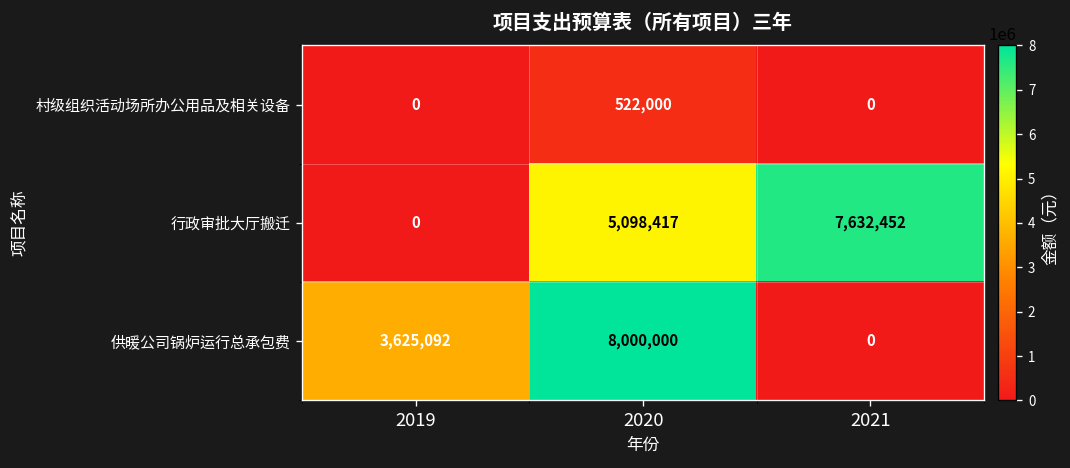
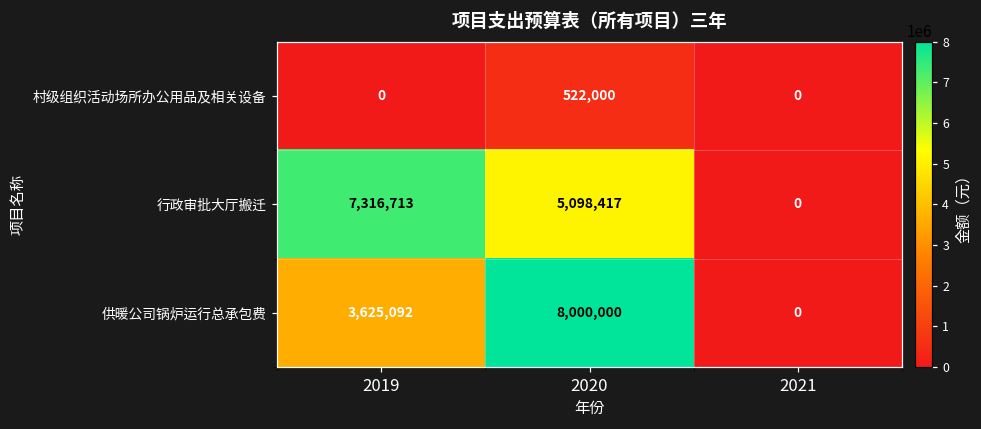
行政审批大厅搬迁, 2019: 0 -> 7,316,713
行政审批大厅搬迁, 2021: 7,632,452 -> 0
